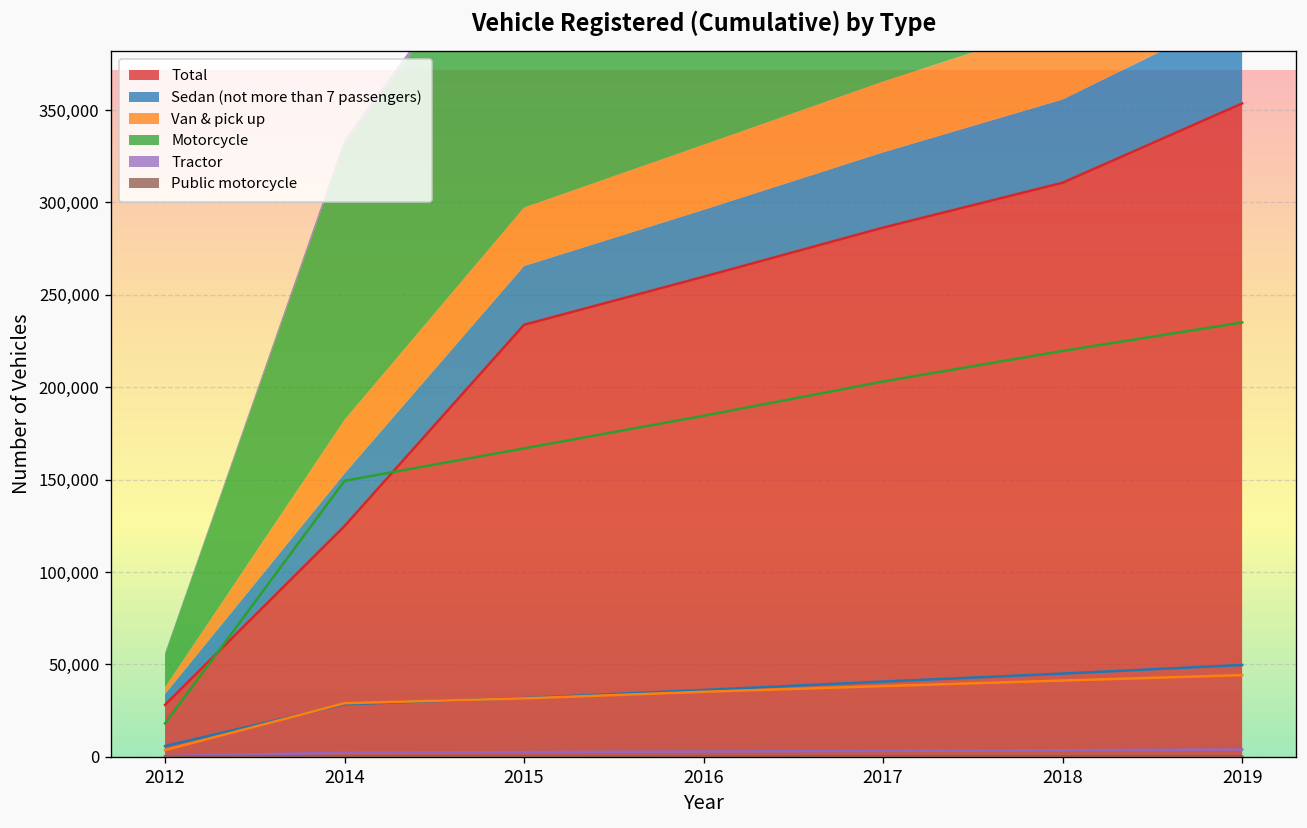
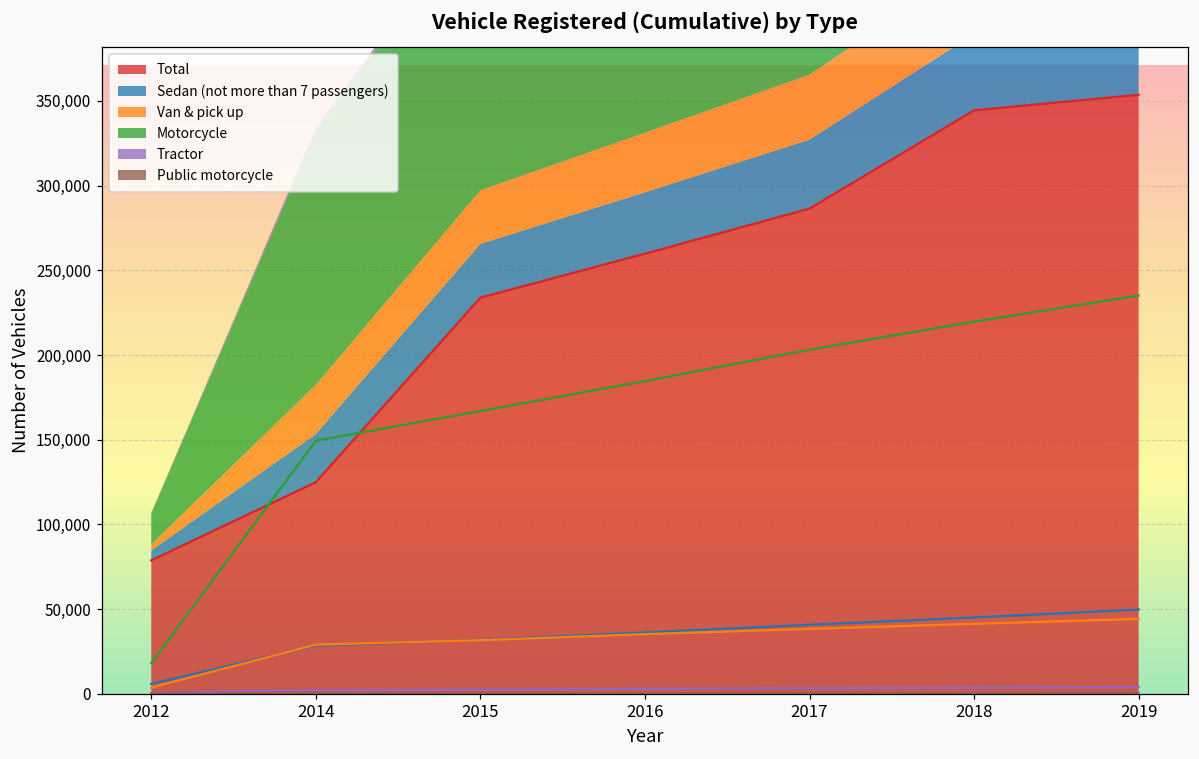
Total, 2012: 28,000 -> 79,000
Total, 2018: 311,000 -> 344,000
